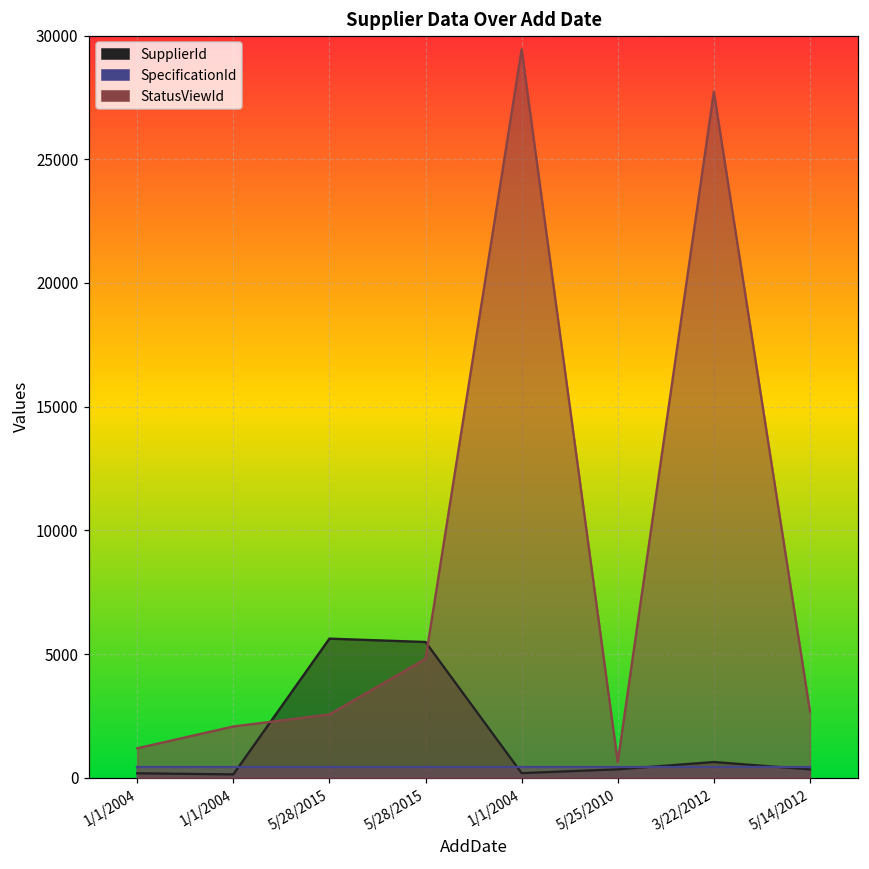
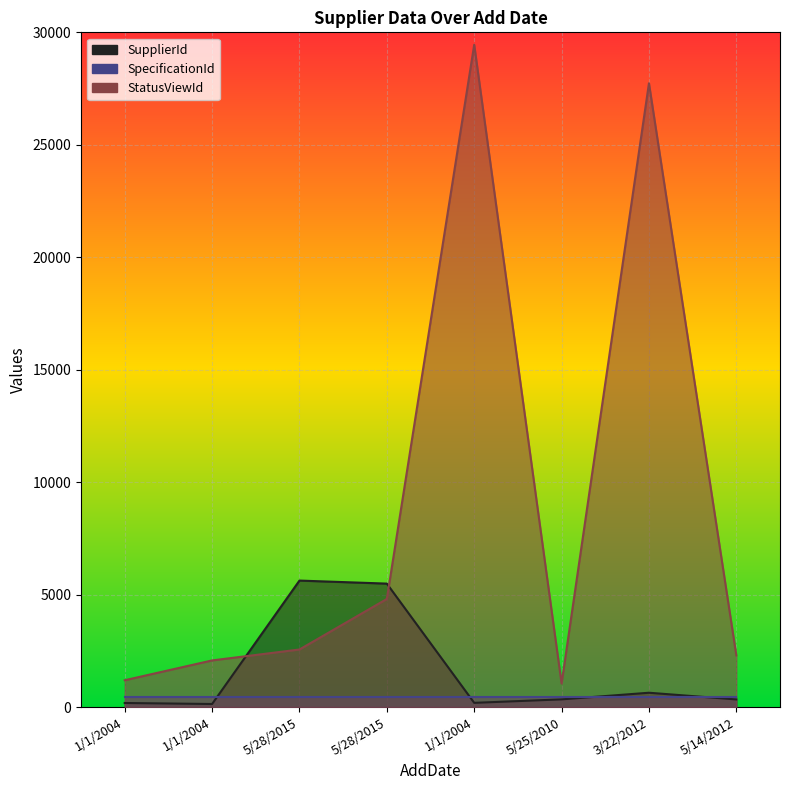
StatusViewId, 5/25/2010: 600 -> 1000
StatusViewId, 5/14/2012: 2700 -> 2300
